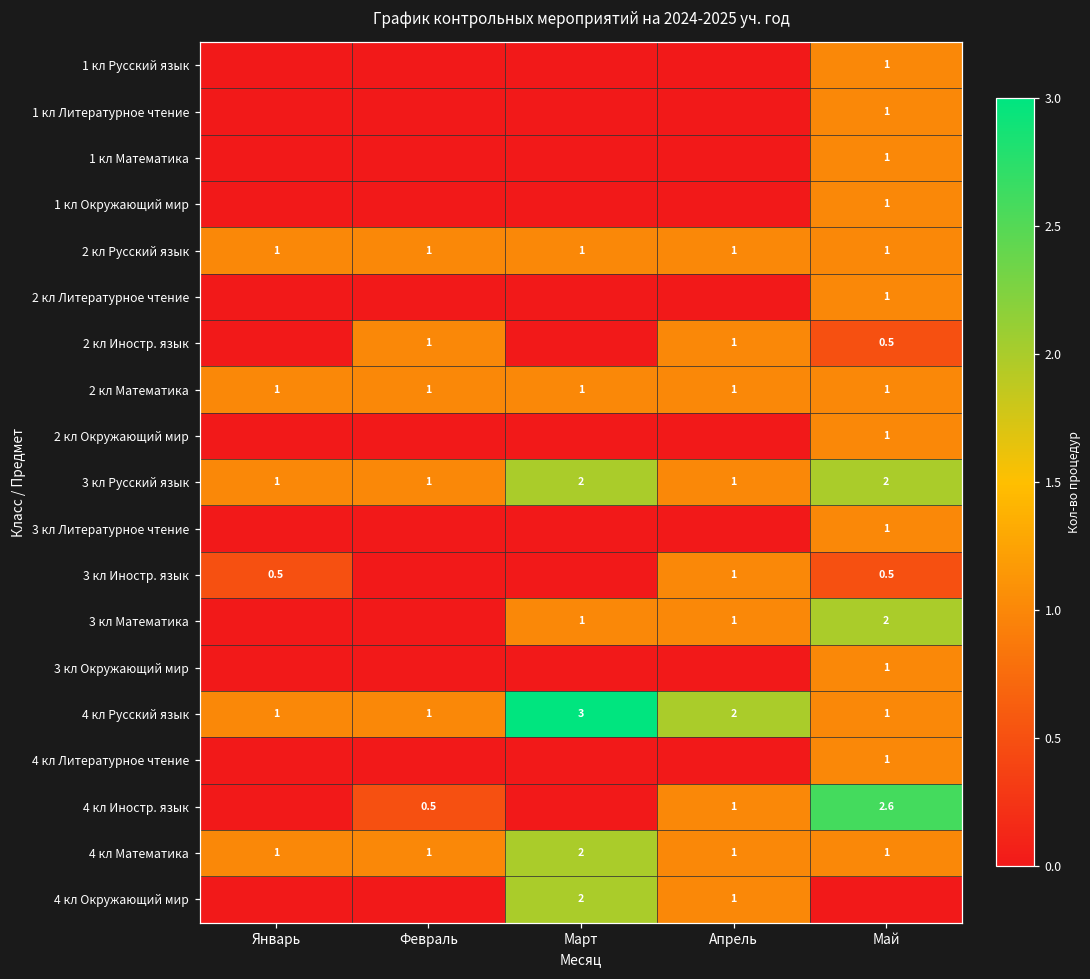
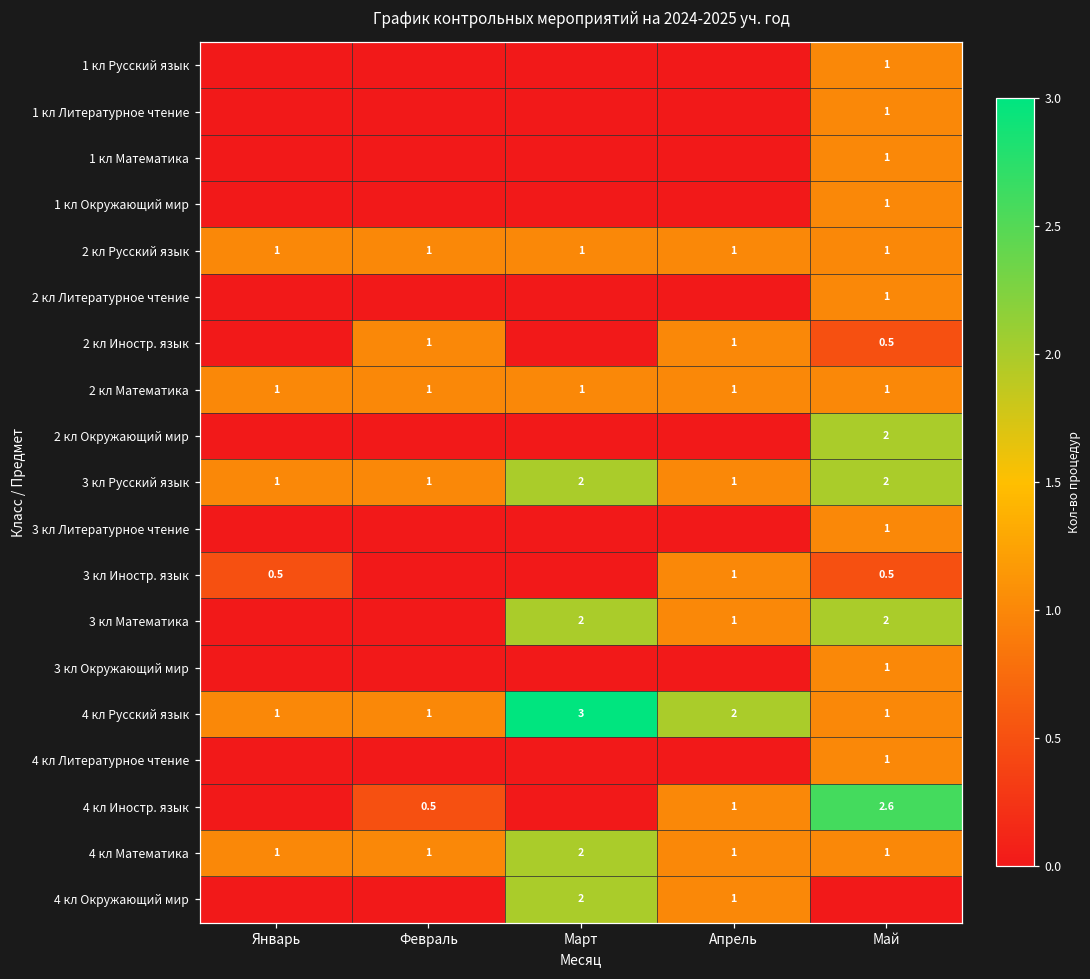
2 кл Окружающий мир, Май: 1 -> 2
3 кл Математика, Март: 1 -> 2
